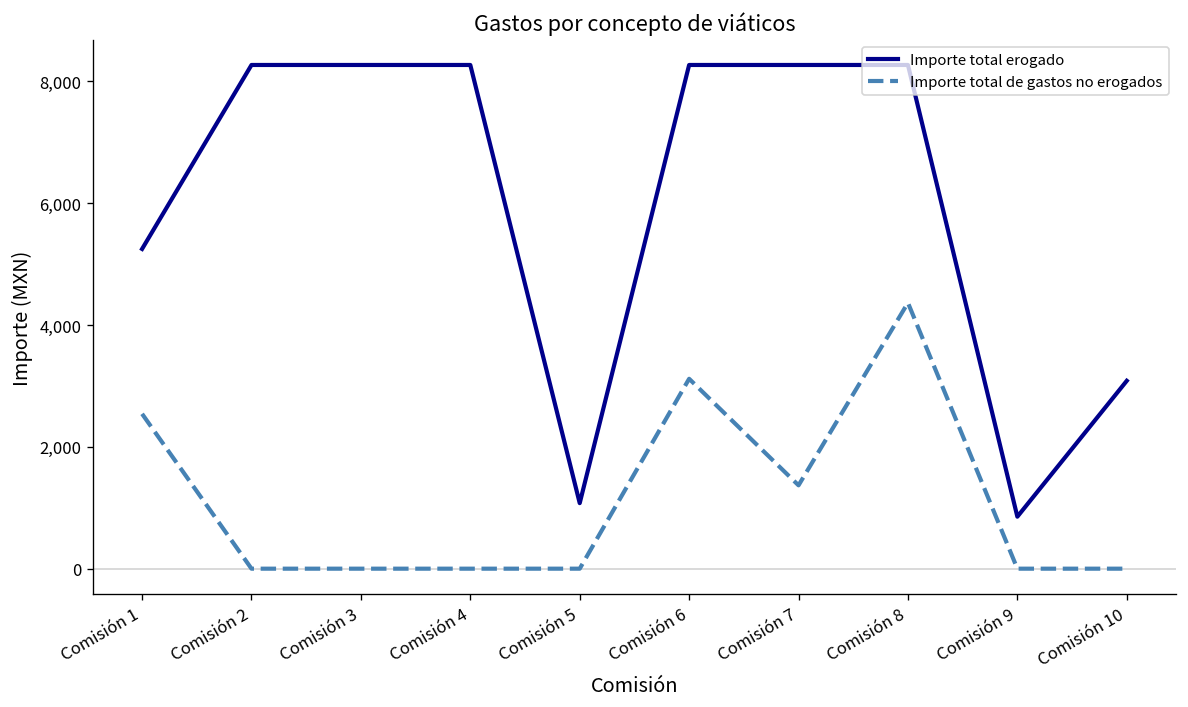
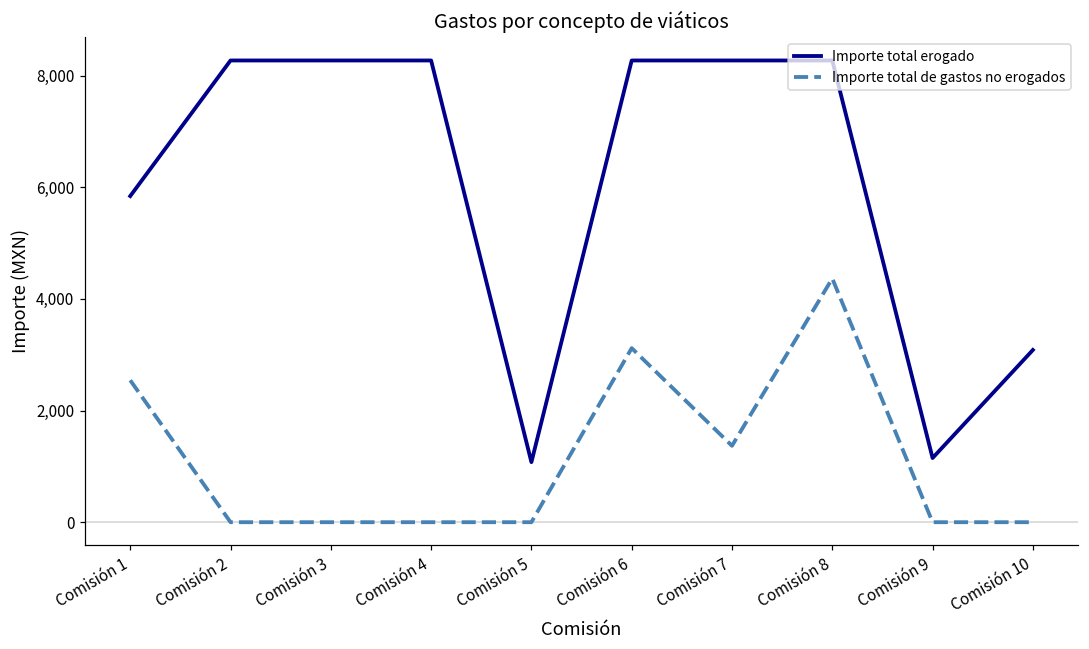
Importe total erogado, Comisión 1: 5,300 -> 5,800
Importe total erogado, Comisión 9: 900 -> 1,200
